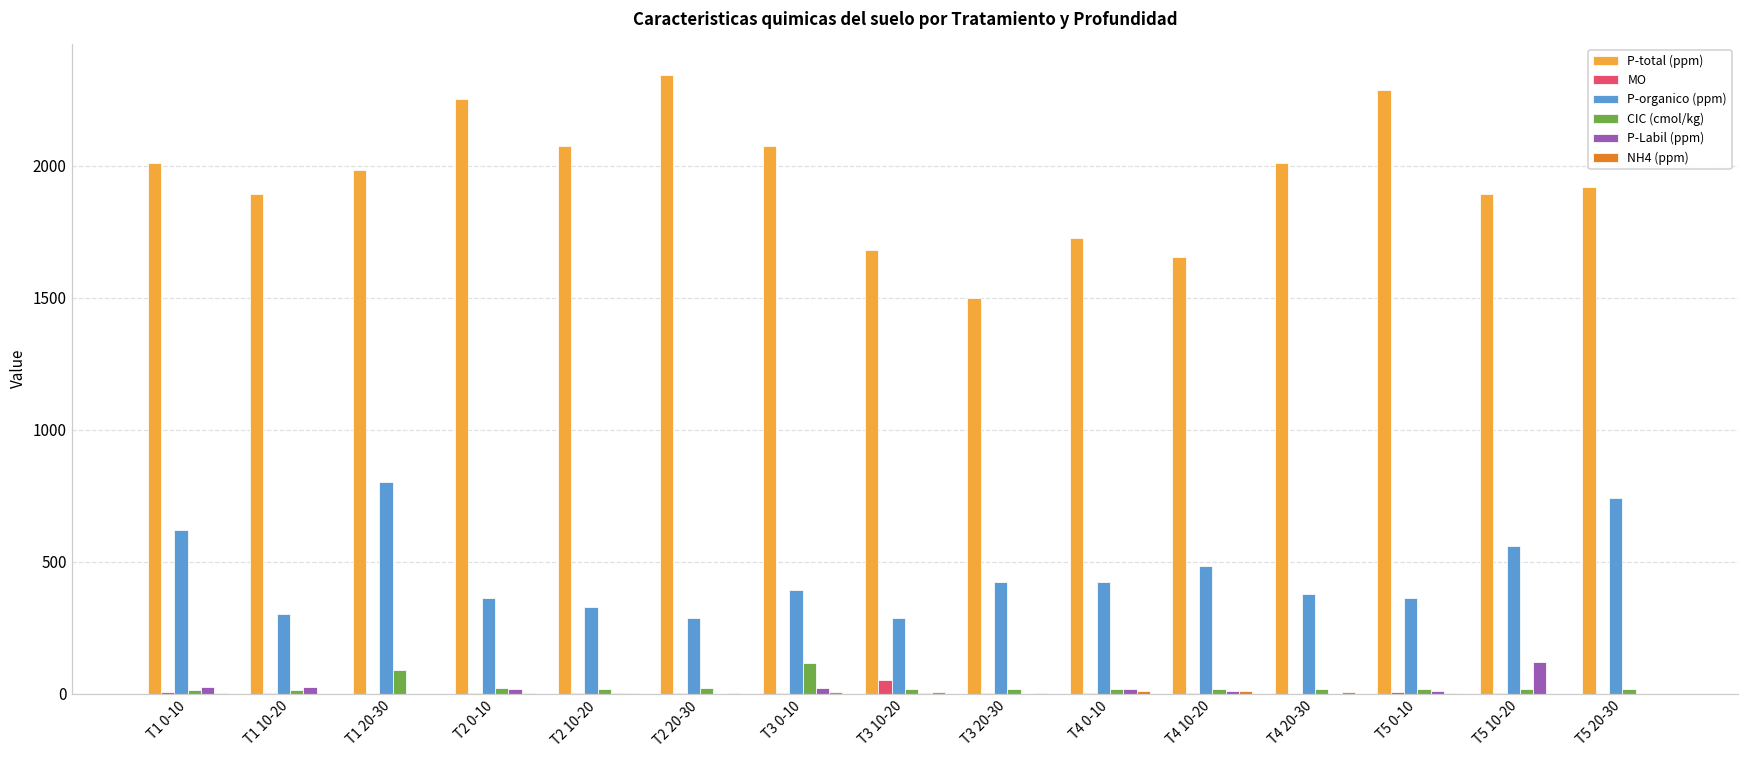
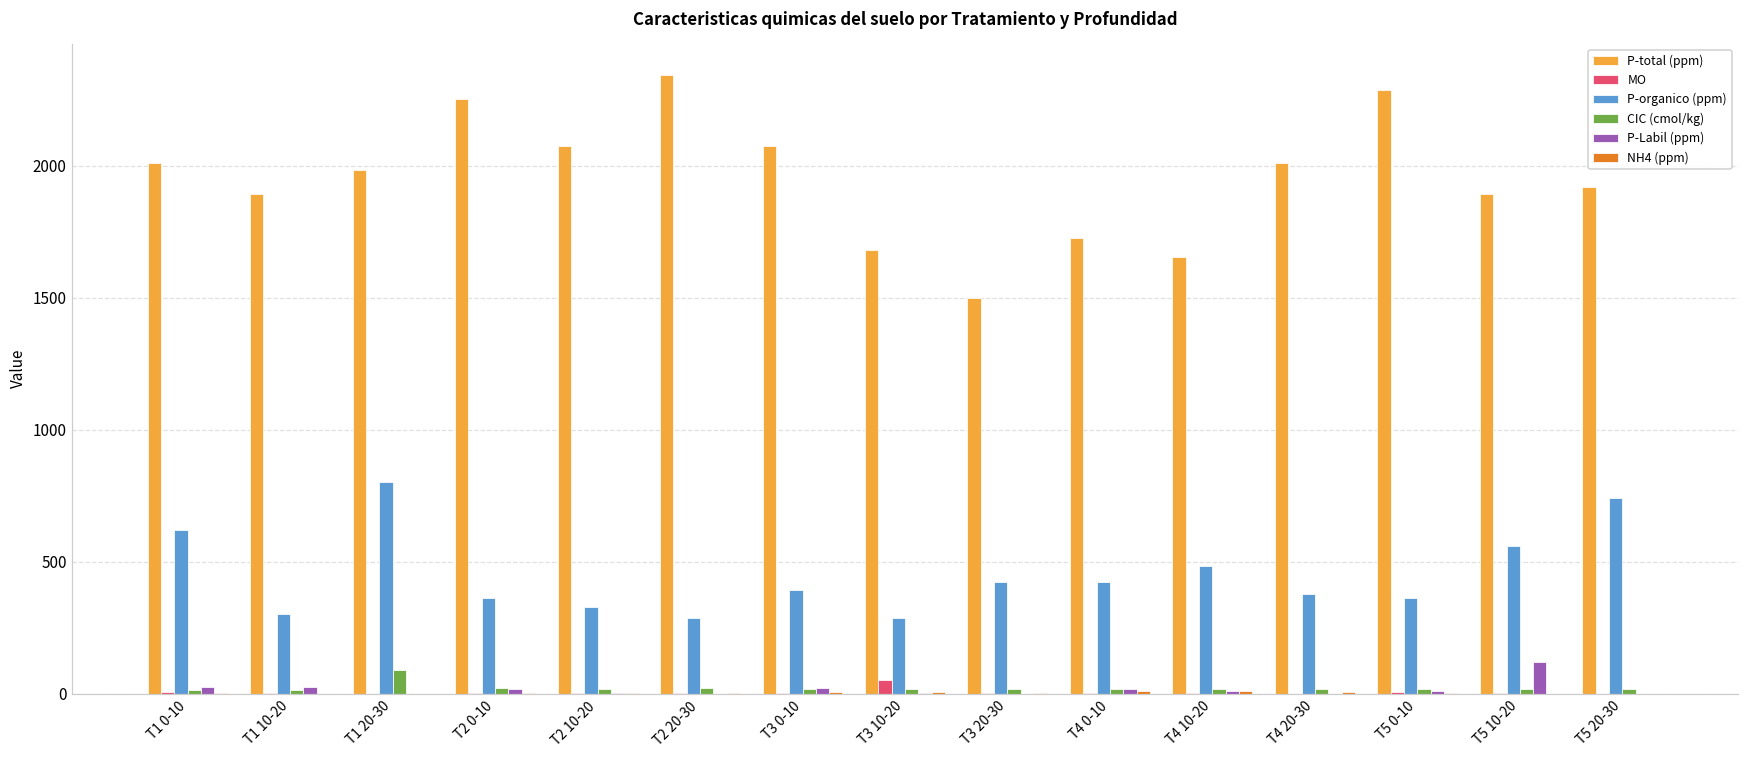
CIC (cmol/kg), T3 0-10: 120 -> 20
